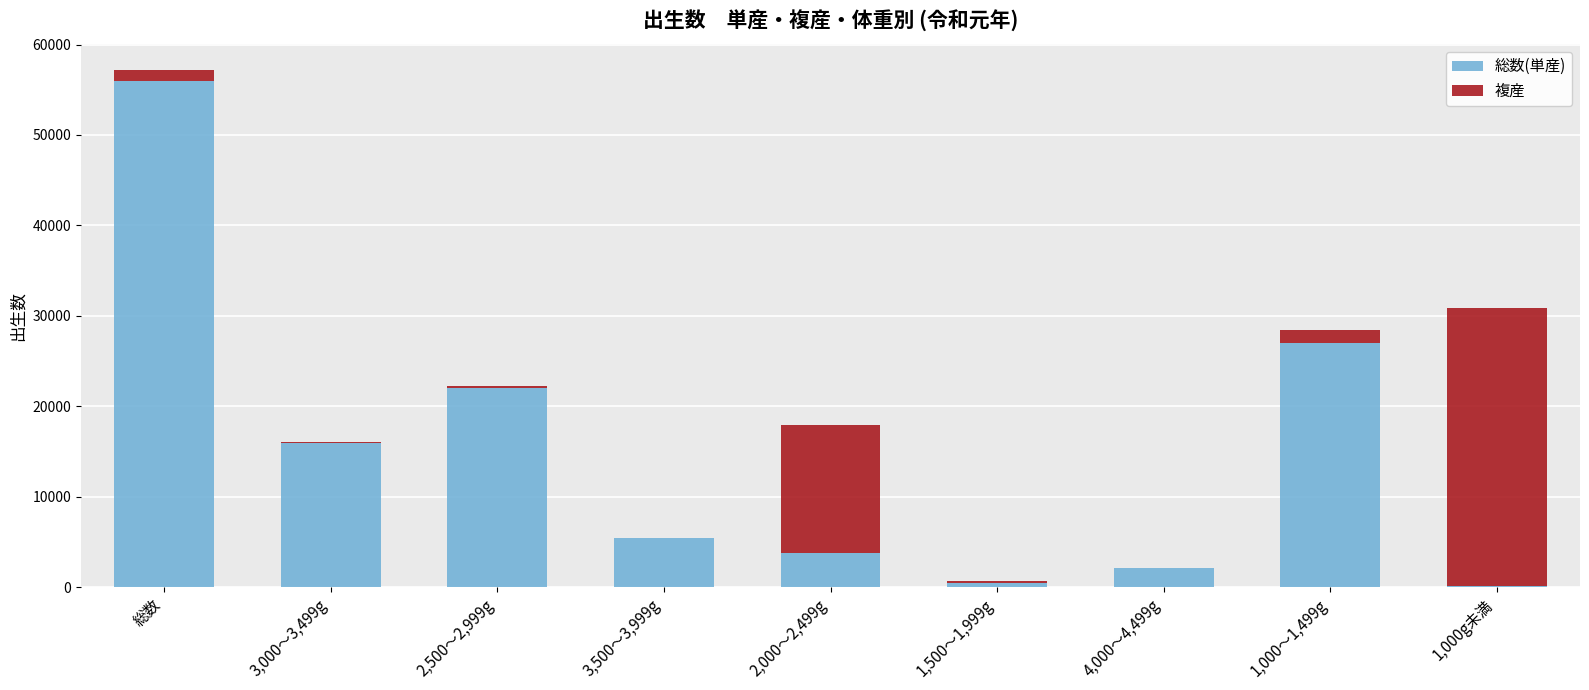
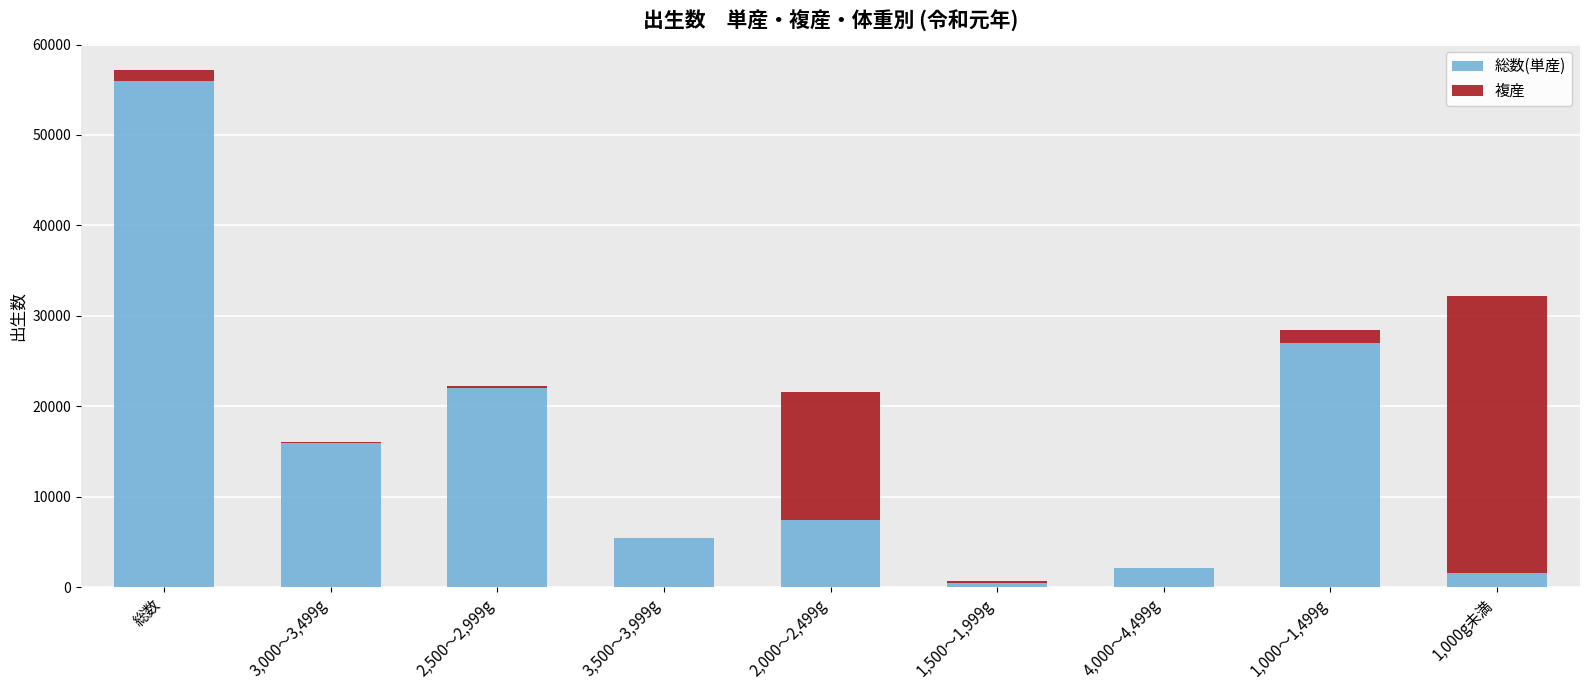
総数(単産), 2,000～2,499g: 4000 -> 7000
総数(単産), 1,000g未満: 0 -> 2000
